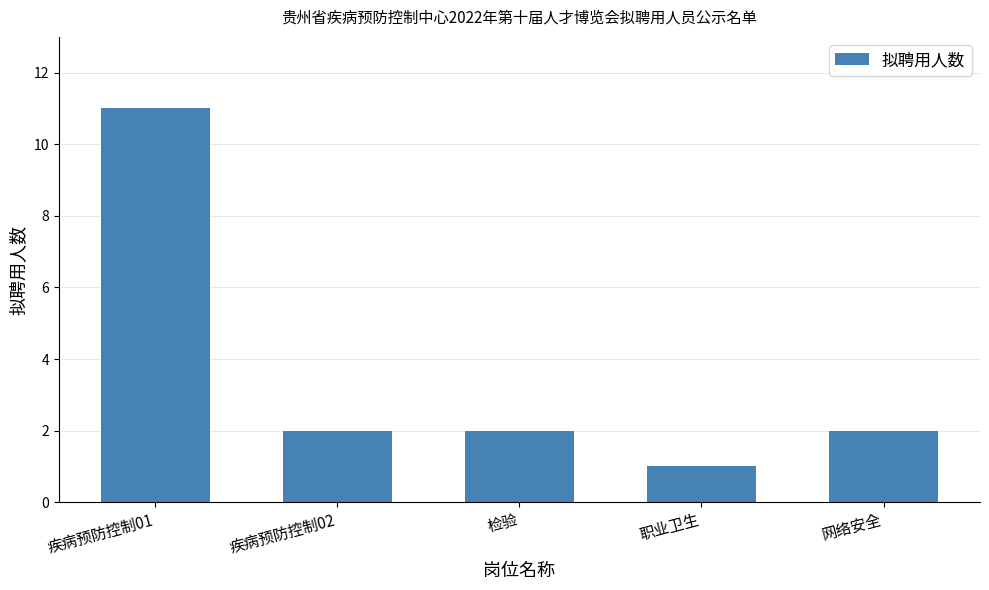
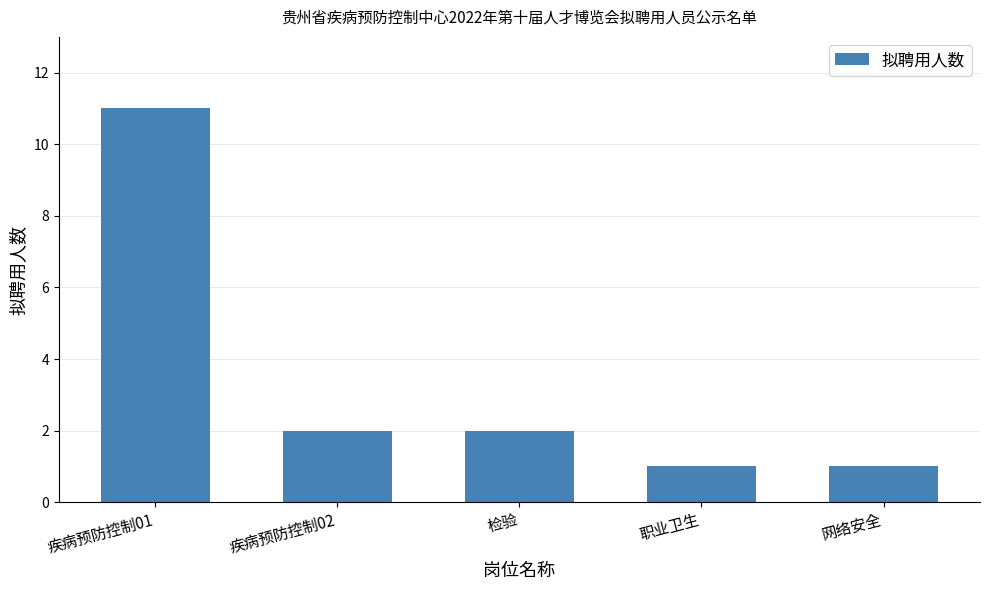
网络安全: 2 -> 1
